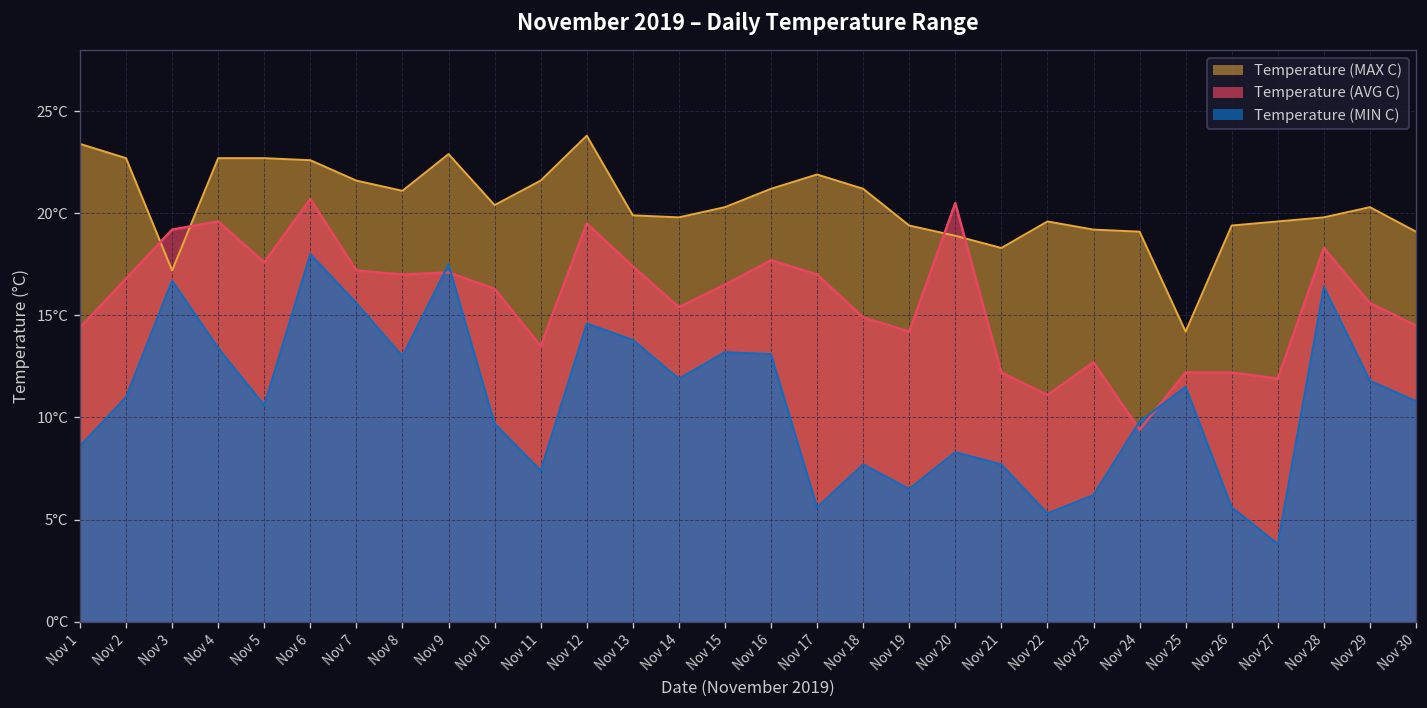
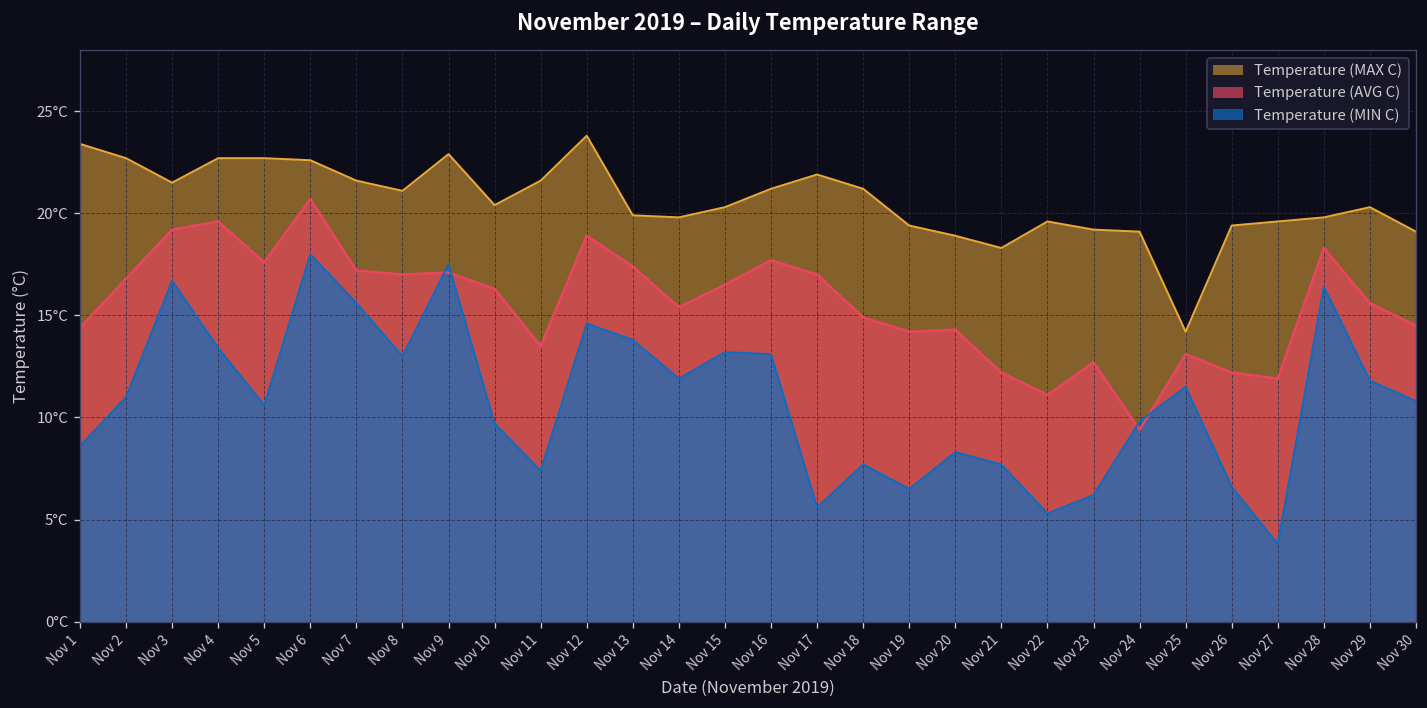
Temperature (MAX C), Nov 3: 17.2°C -> 21.5°C
Temperature (AVG C), Nov 12: 19.5°C -> 18.9°C
Temperature (AVG C), Nov 20: 20.5°C -> 14.3°C
Temperature (AVG C), Nov 25: 12.2°C -> 13.1°C
Temperature (MIN C), Nov 26: 5.6°C -> 6.6°C
